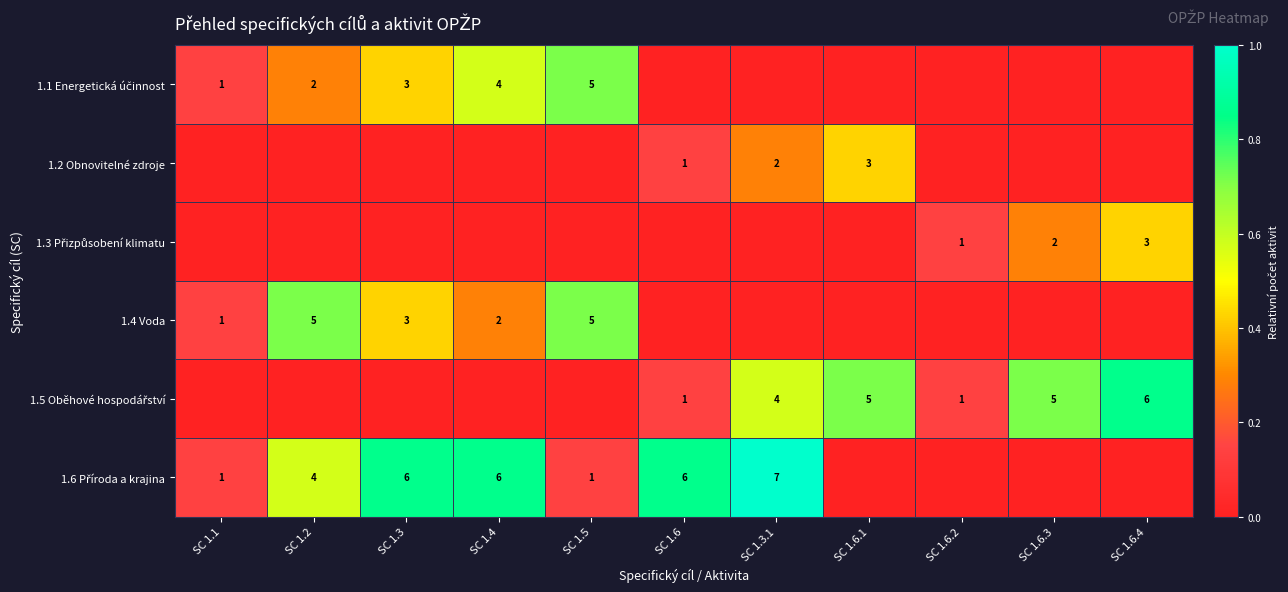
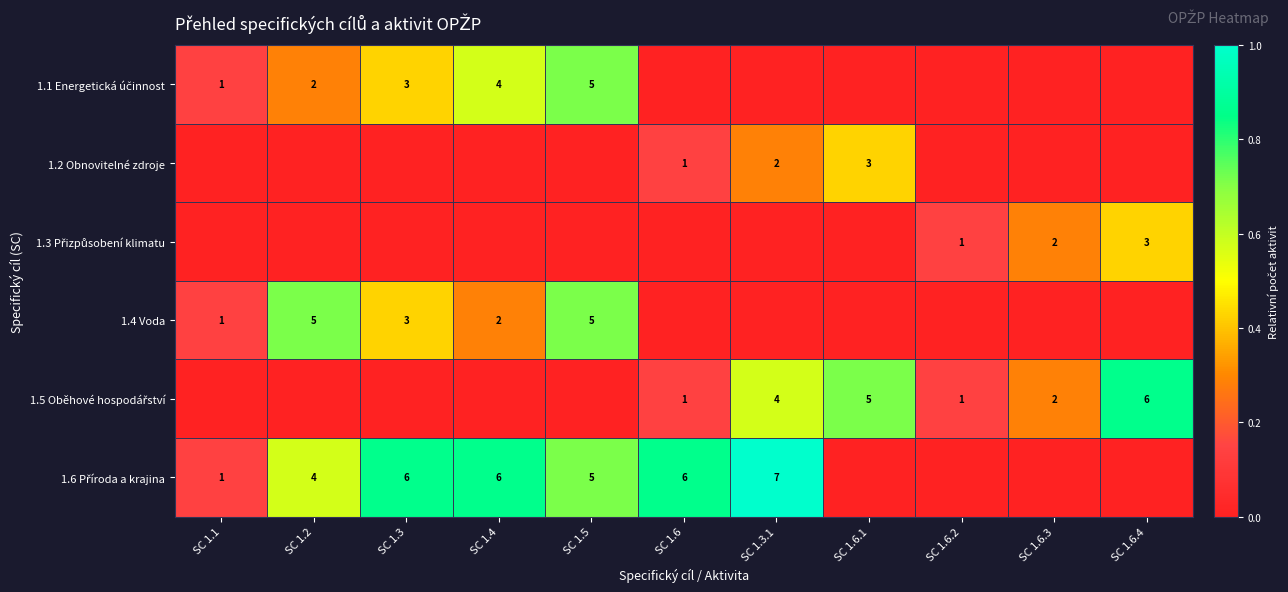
1.5 Oběhové hospodářství, SC 1.6.3: 5 -> 2
1.6 Příroda a krajina, SC 1.5: 1 -> 5
